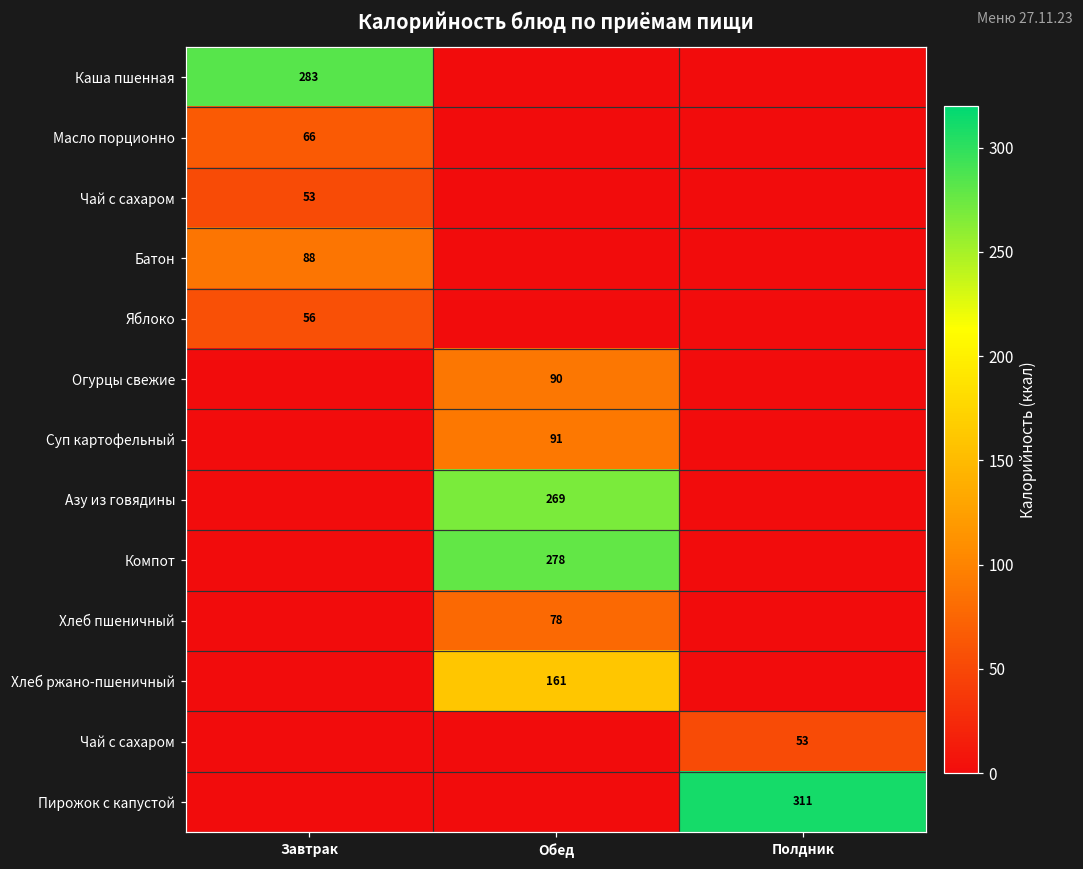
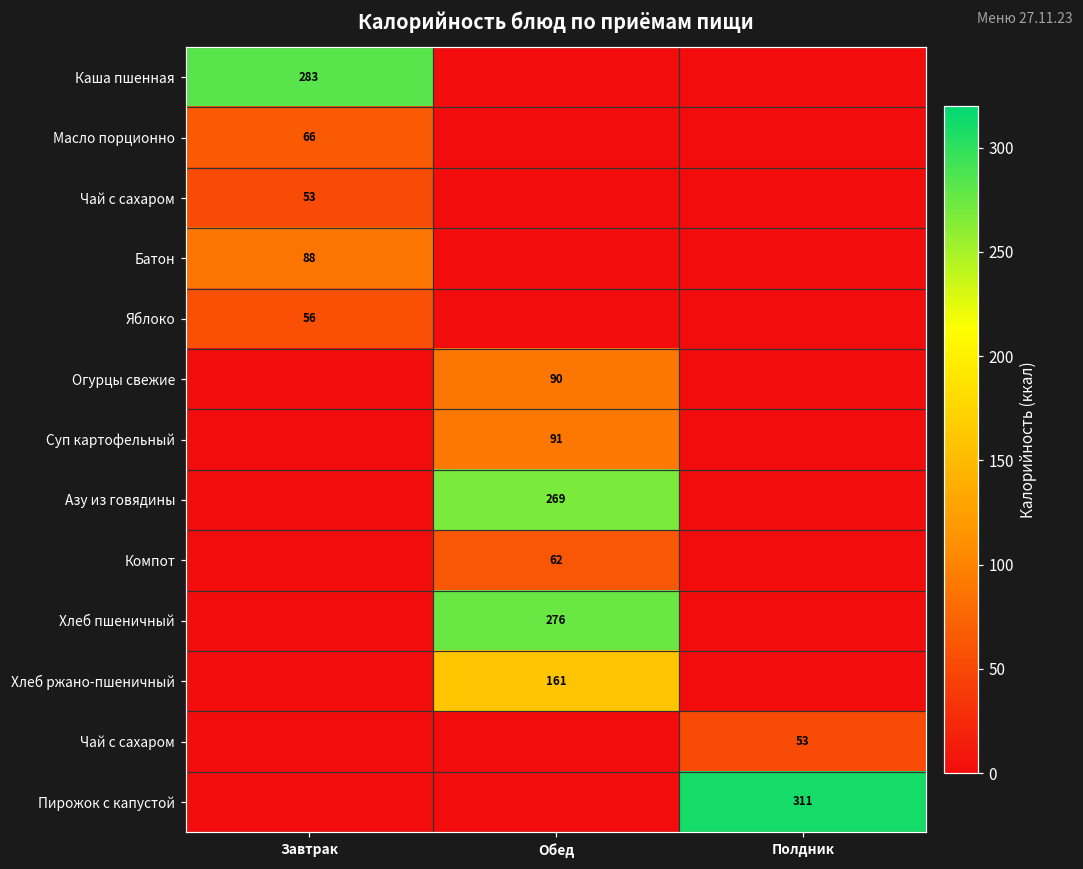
Компот, Обед: 278 -> 62
Хлеб пшеничный, Обед: 78 -> 276
